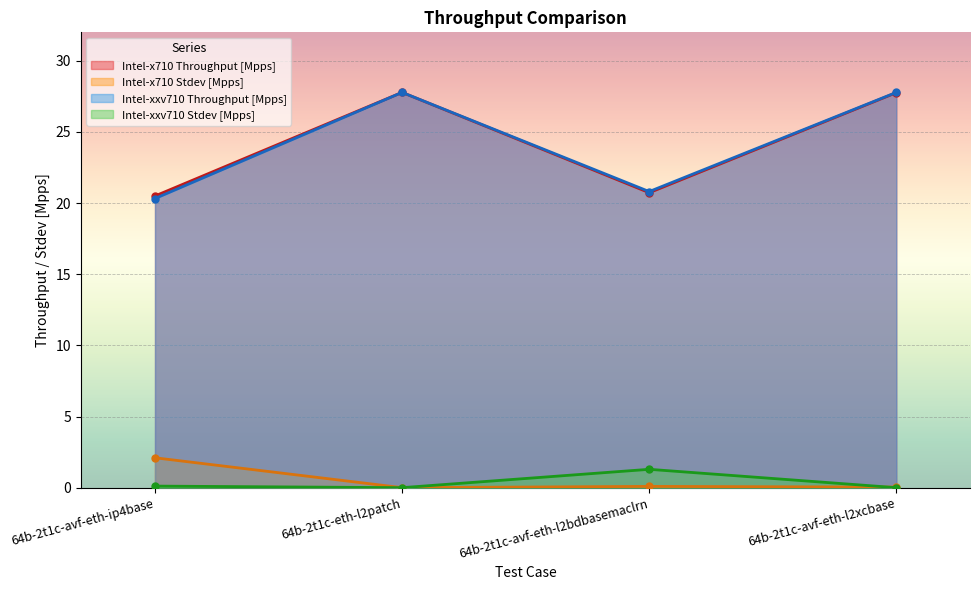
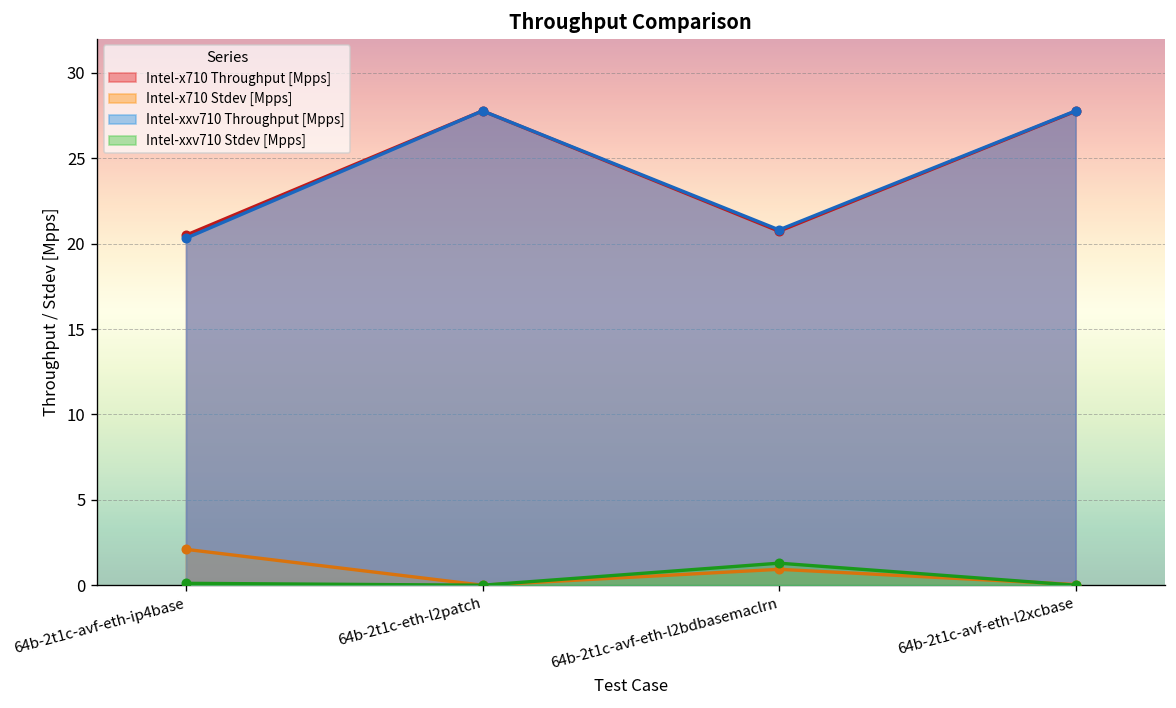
Intel-x710 Stdev [Mpps], 64b-2t1c-avf-eth-l2bdbasemaclrn: 0.1 -> 0.9
